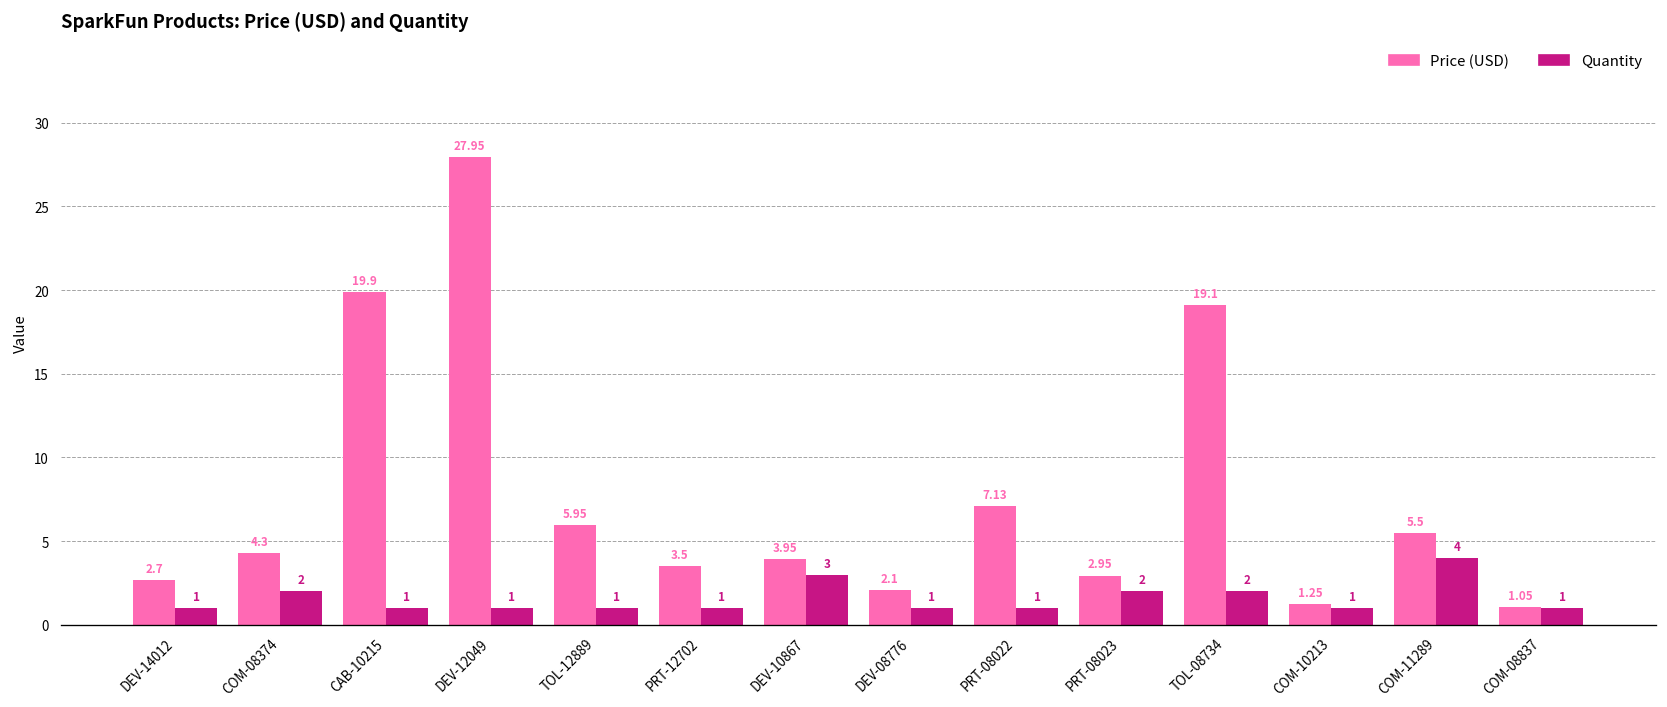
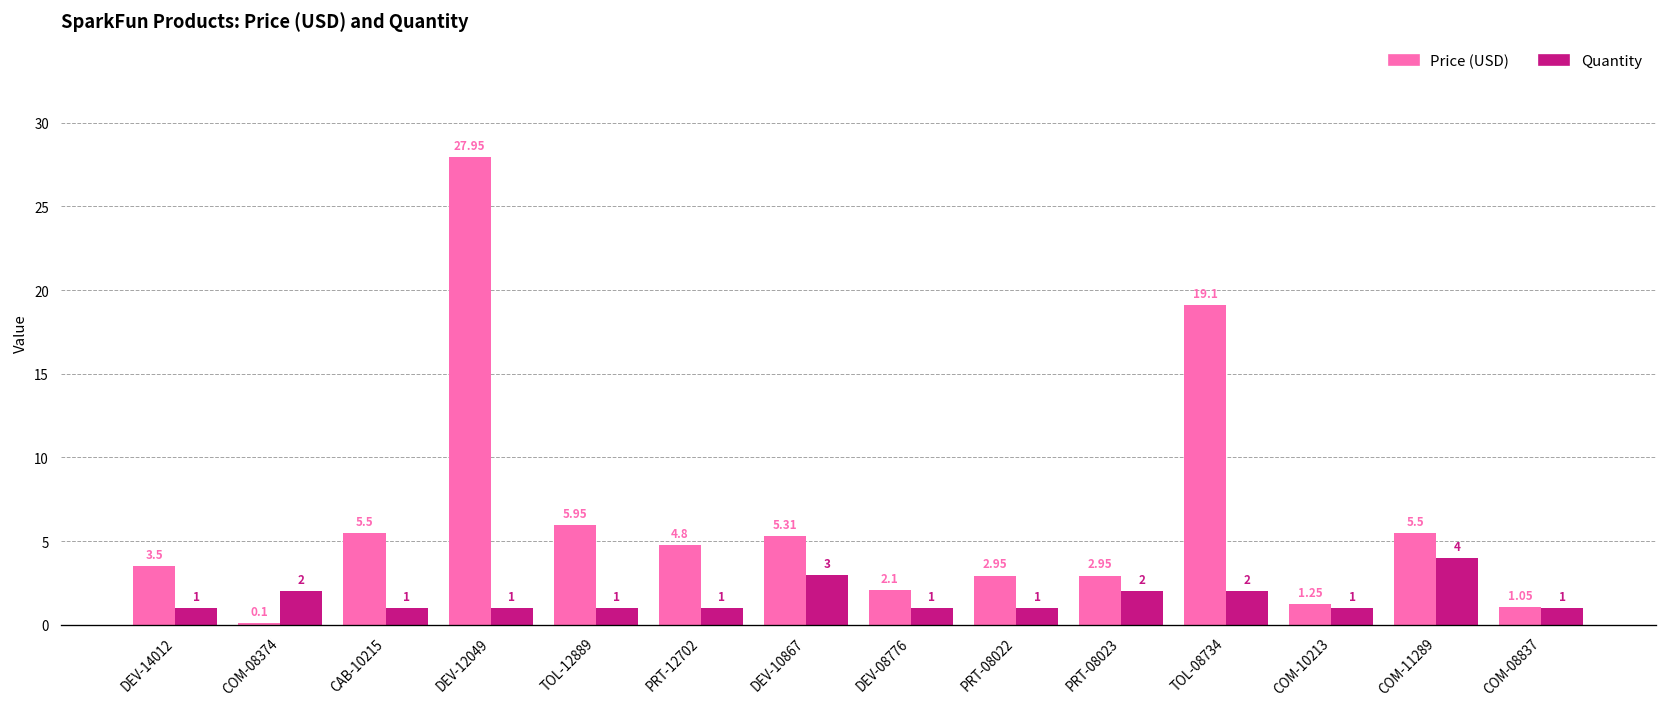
Price (USD), DEV-14012: 2.7 -> 3.5
Price (USD), COM-08374: 4.3 -> 0.1
Price (USD), CAB-10215: 19.9 -> 5.5
Price (USD), PRT-12702: 3.5 -> 4.8
Price (USD), DEV-10867: 3.95 -> 5.31
Price (USD), PRT-08022: 7.13 -> 2.95
